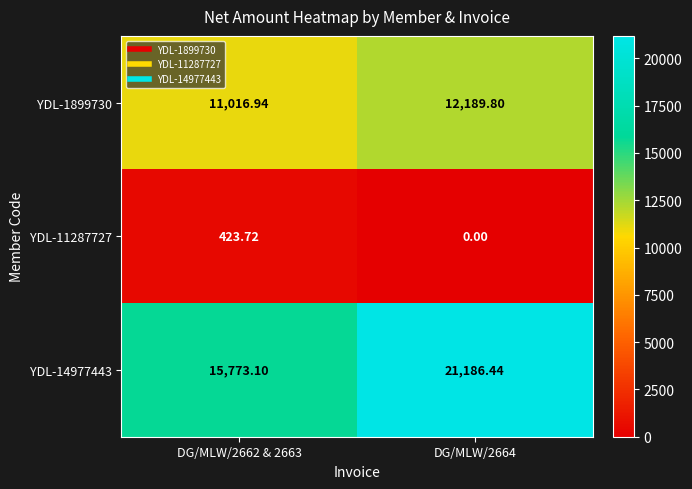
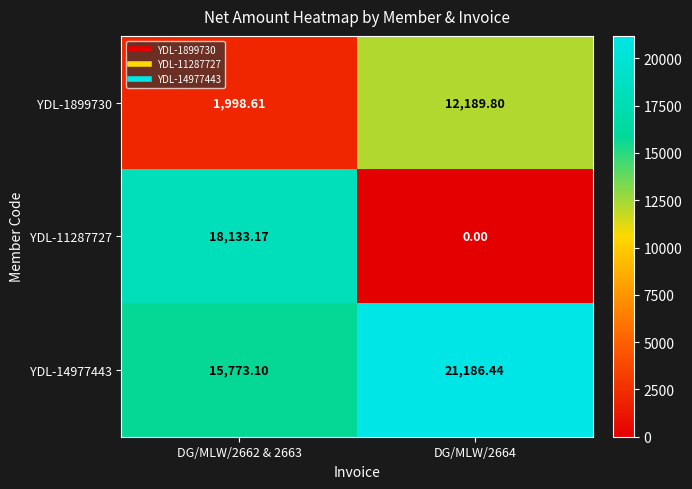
YDL-1899730, DG/MLW/2662 & 2663: 11,016.94 -> 1,998.61
YDL-11287727, DG/MLW/2662 & 2663: 423.72 -> 18,133.17
